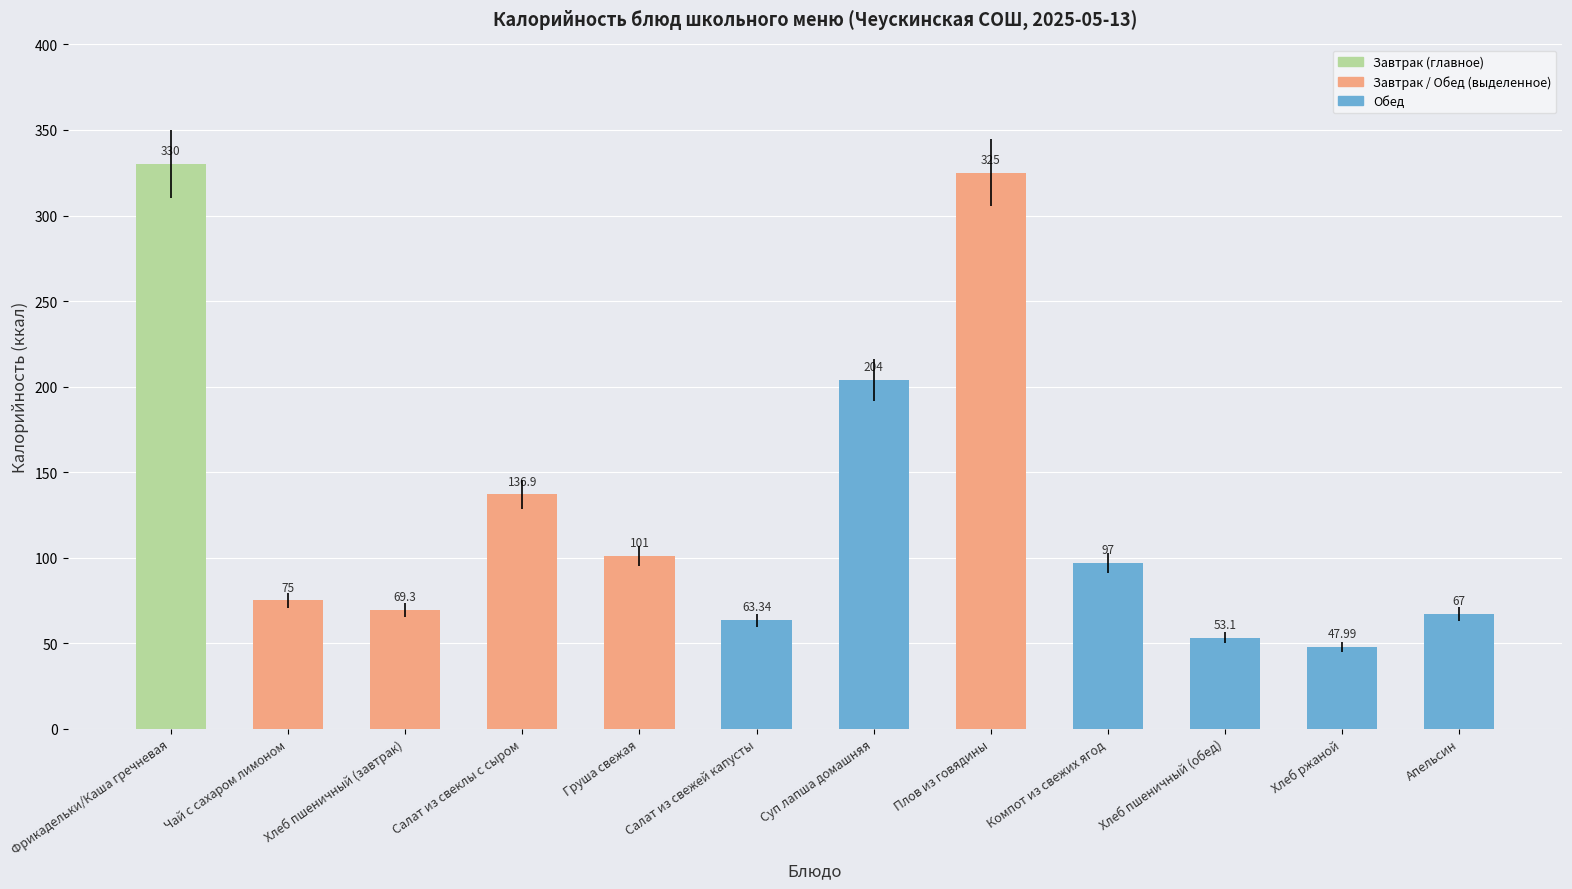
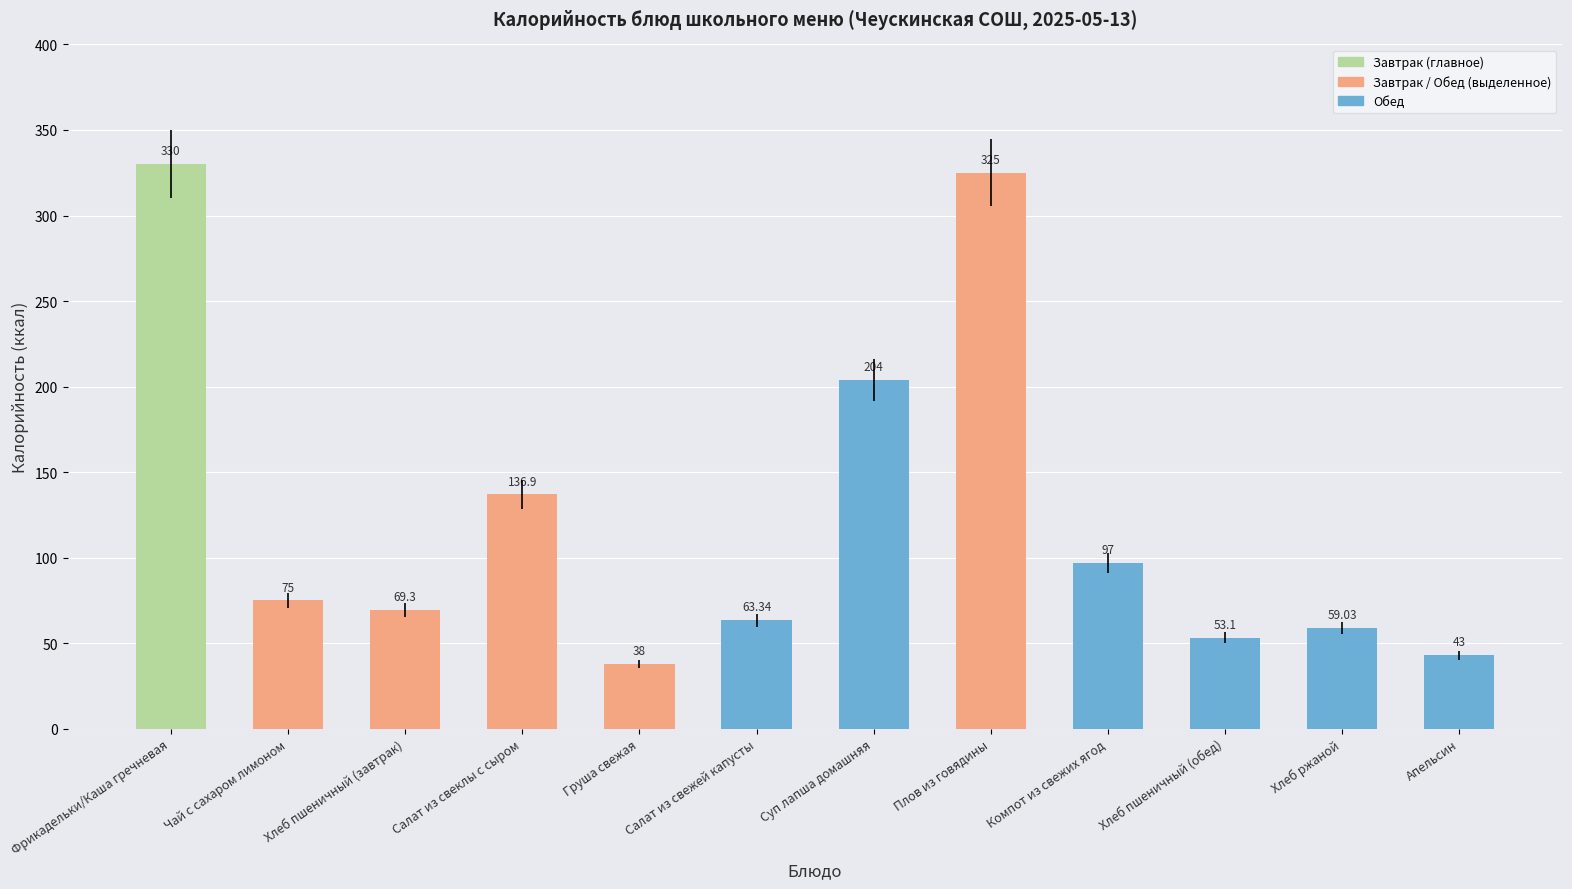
Груша свежая: 101 -> 38
Хлеб ржаной: 47.99 -> 59.03
Апельсин: 67 -> 43
